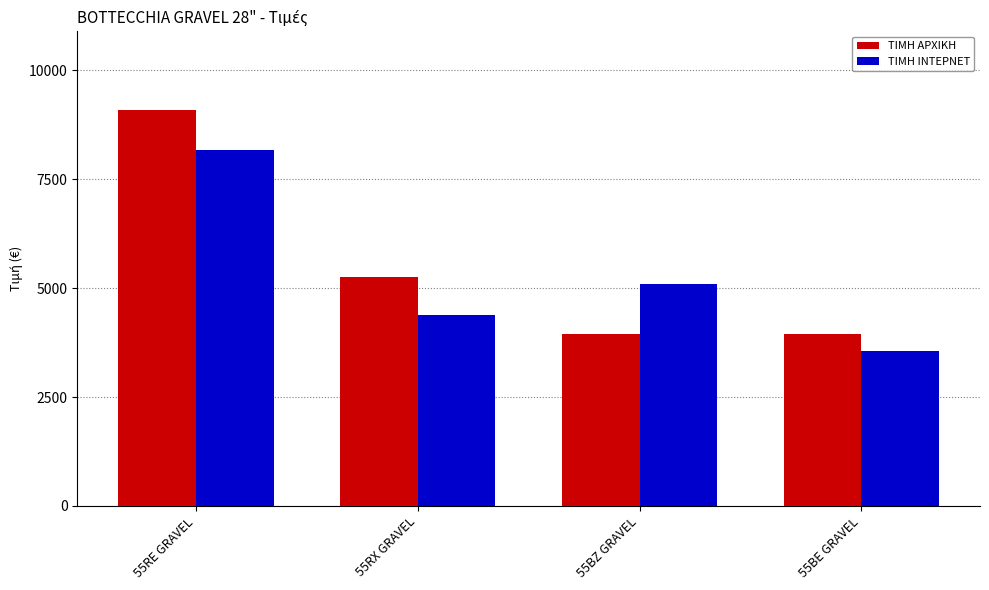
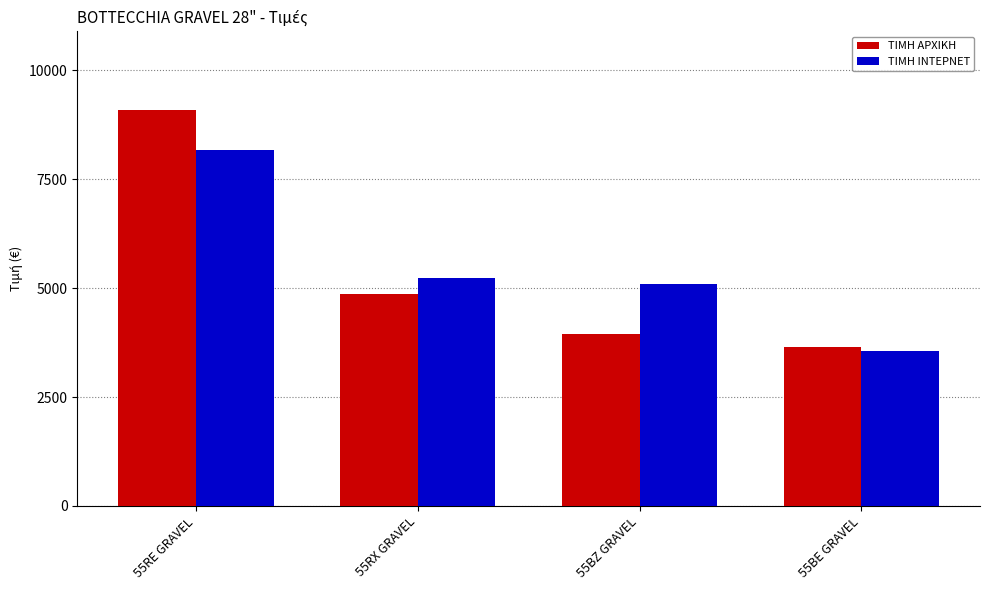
ΤΙΜΗ ΑΡΧΙΚΗ, 55RX GRAVEL: 5300 -> 4900
ΤΙΜΗ ΙΝΤΕΡΝΕΤ, 55RX GRAVEL: 4400 -> 5200
ΤΙΜΗ ΑΡΧΙΚΗ, 55BE GRAVEL: 4000 -> 3700
